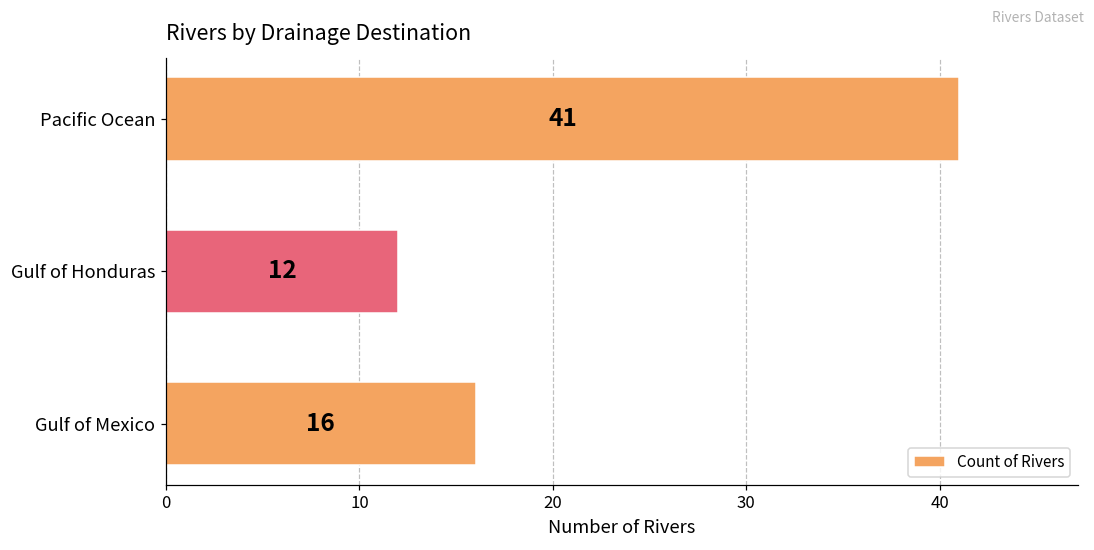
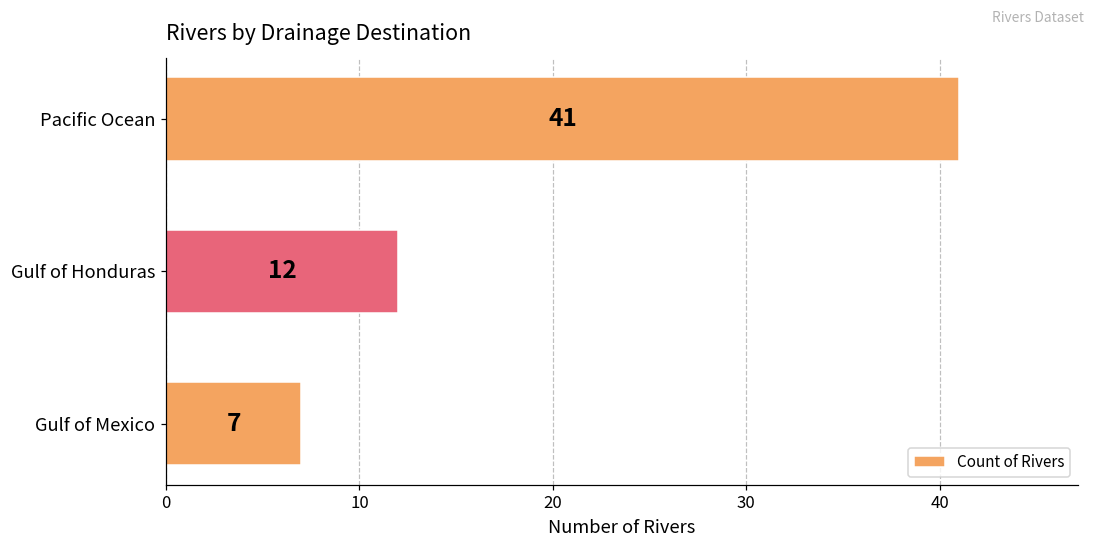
Gulf of Mexico: 16 -> 7
